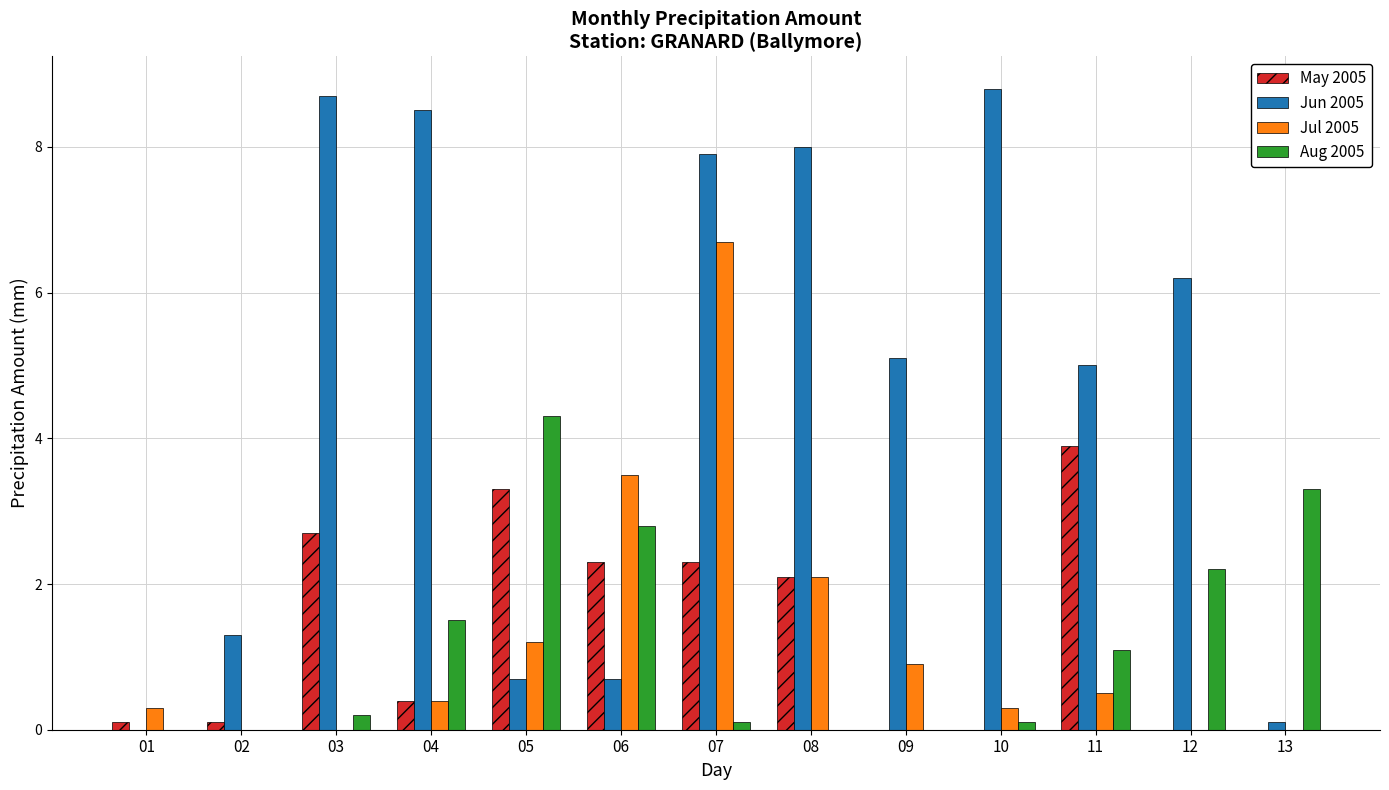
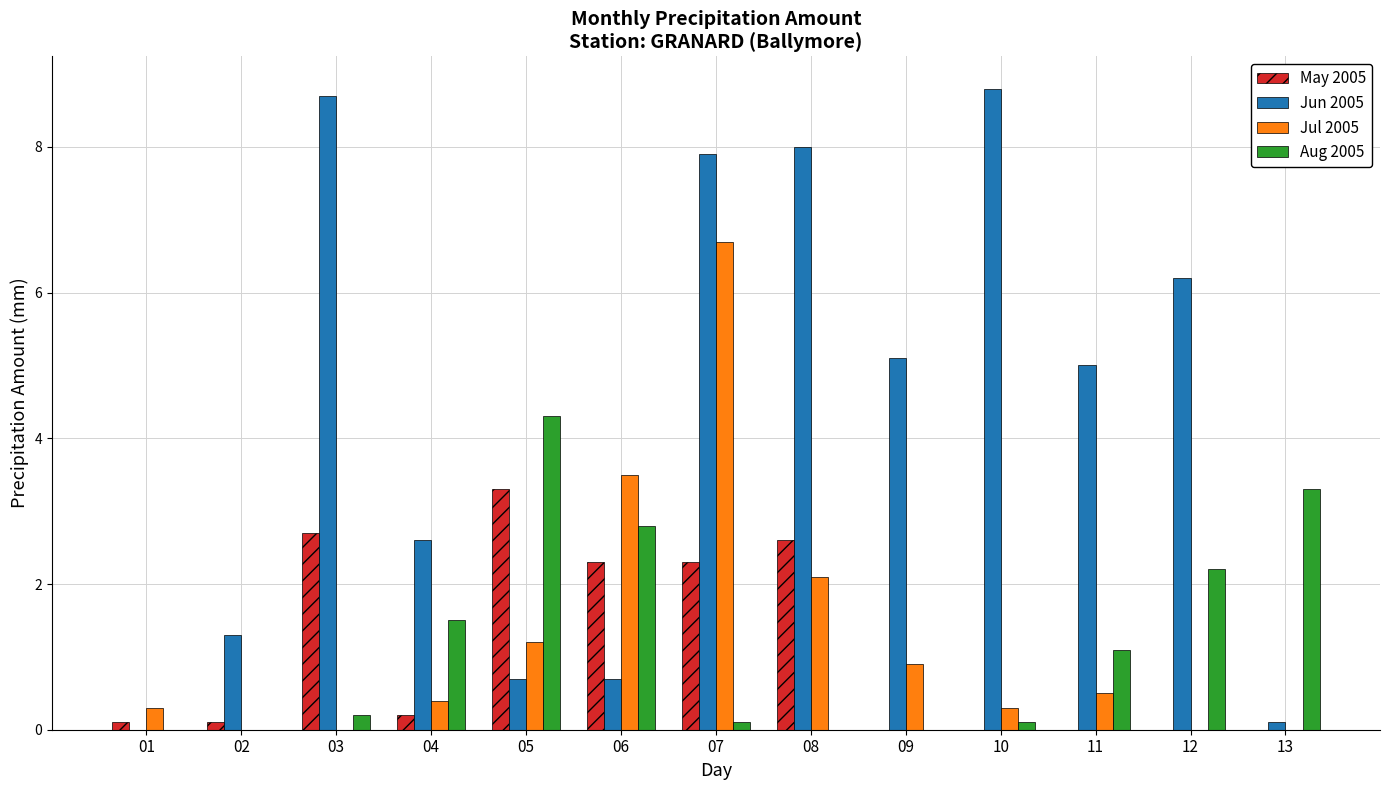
May 2005, 04: 0.4 -> 0.2
Jun 2005, 04: 8.5 -> 2.6
May 2005, 08: 2.1 -> 2.6
May 2005, 11: 3.9 -> 0.0
